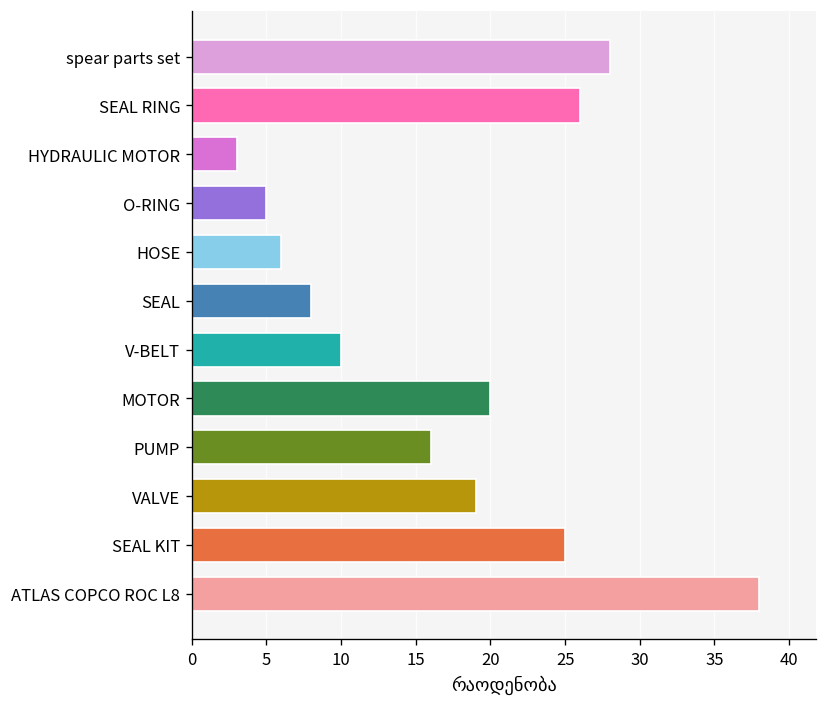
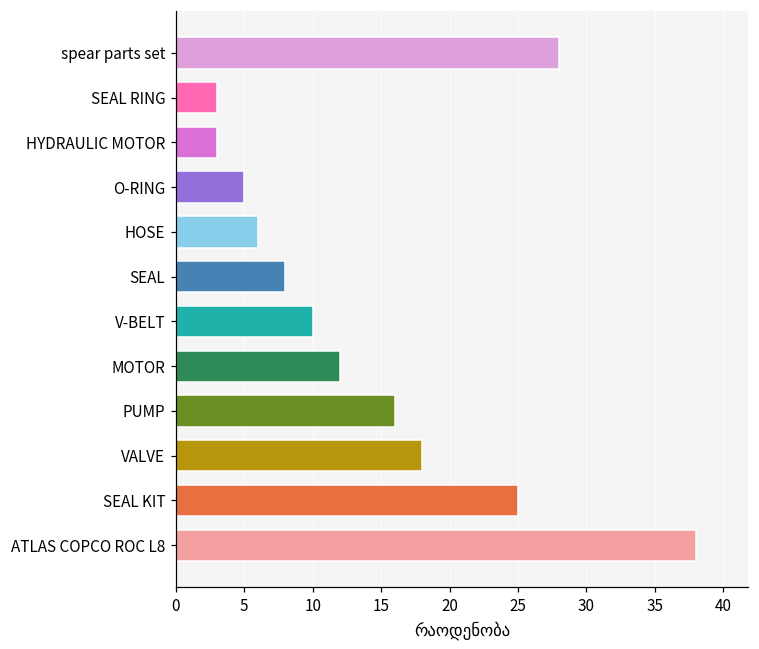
SEAL RING: 26 -> 3
MOTOR: 20 -> 12
VALVE: 19 -> 18
